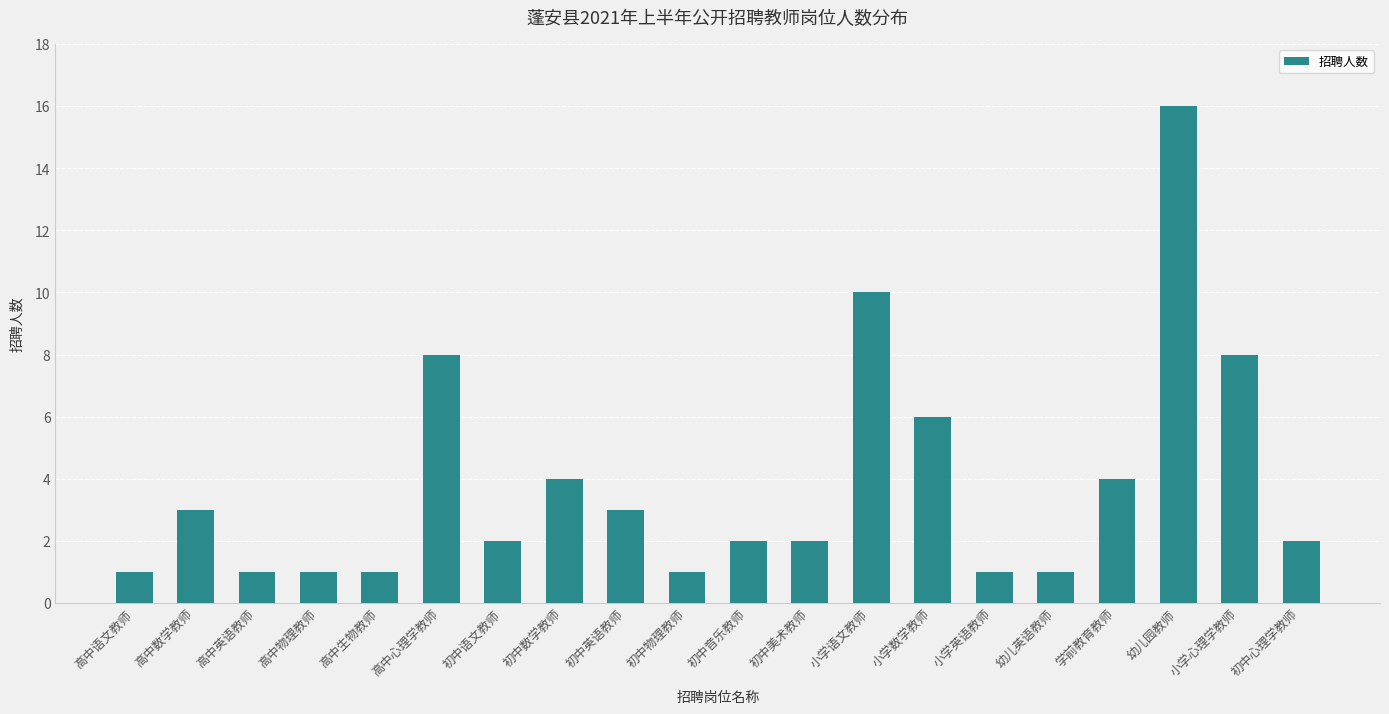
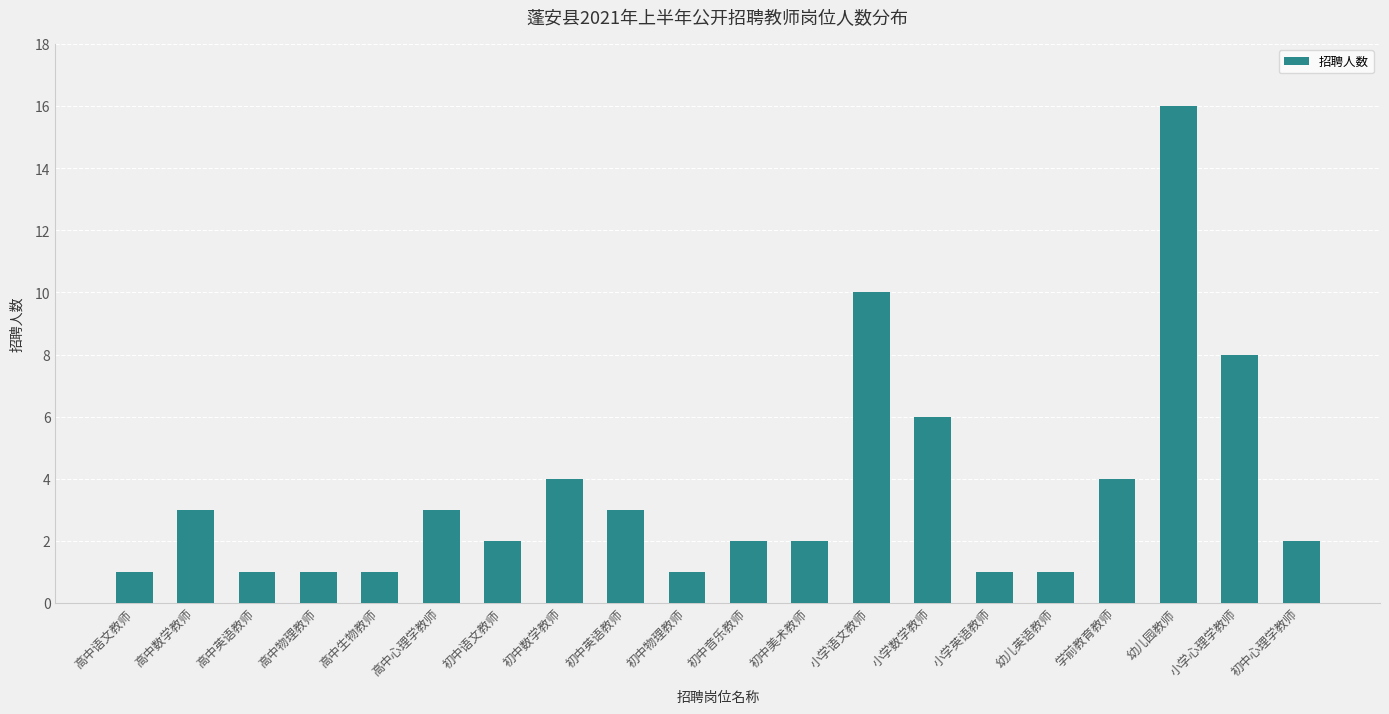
高中心理学教师: 8 -> 3
